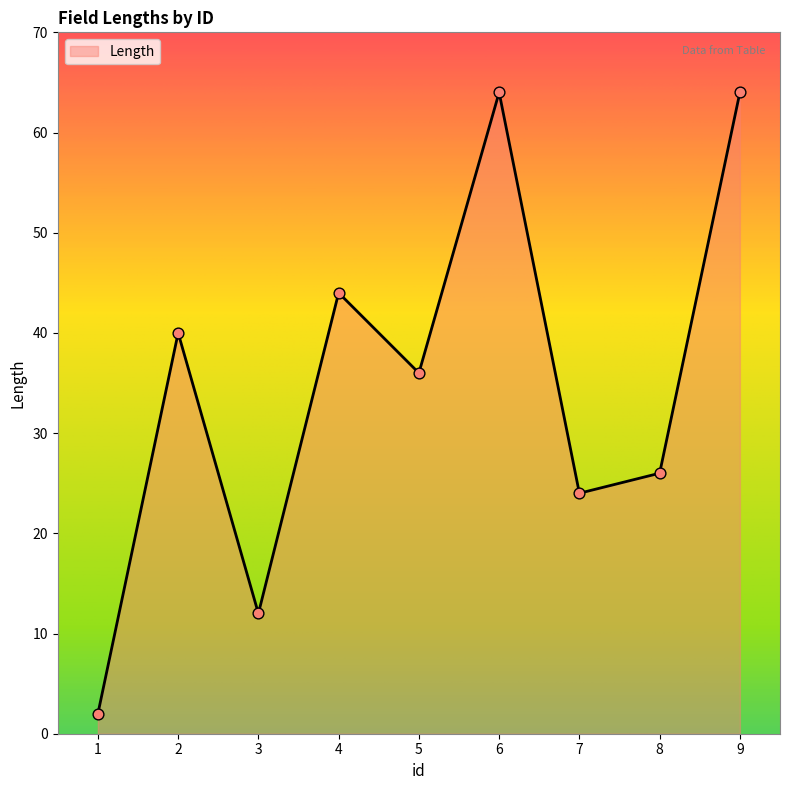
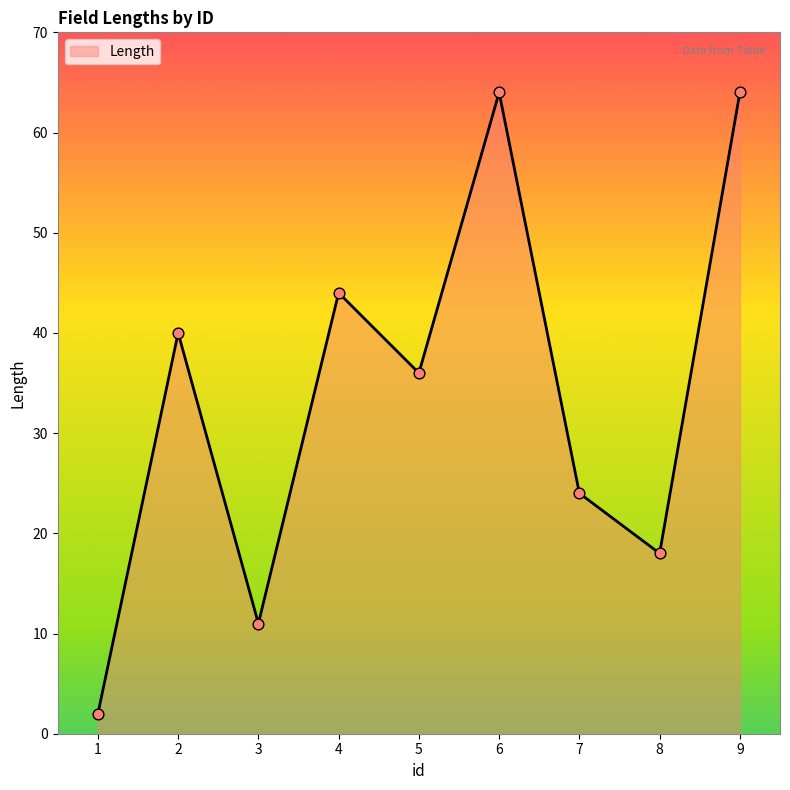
3: 12 -> 11
8: 26 -> 18
